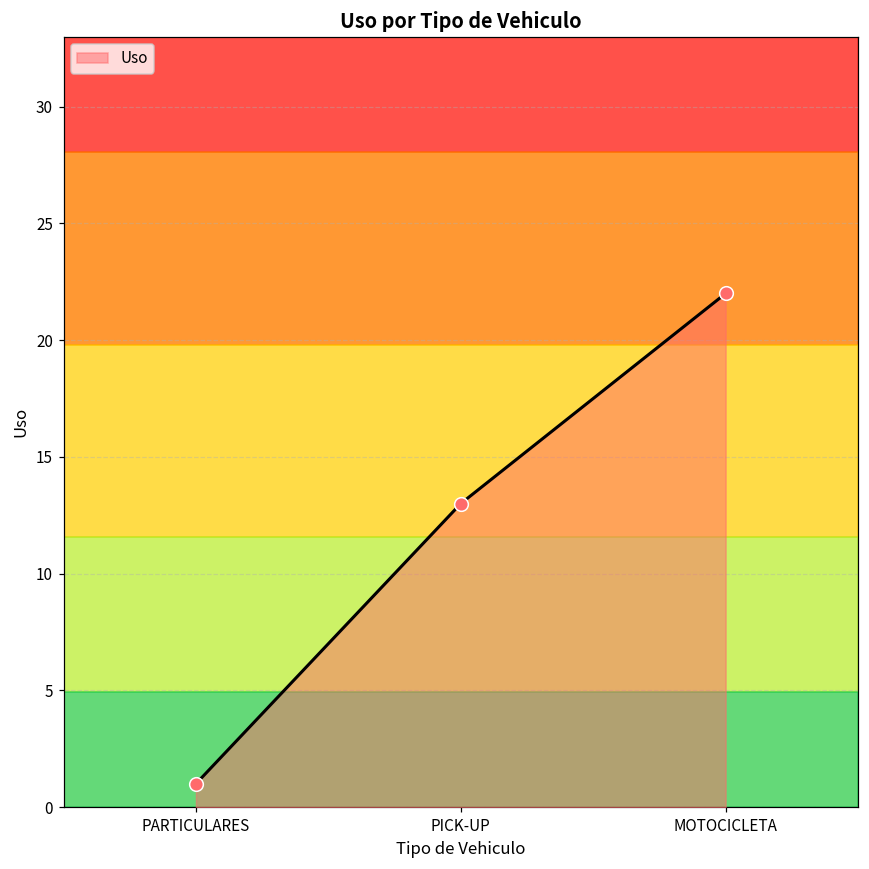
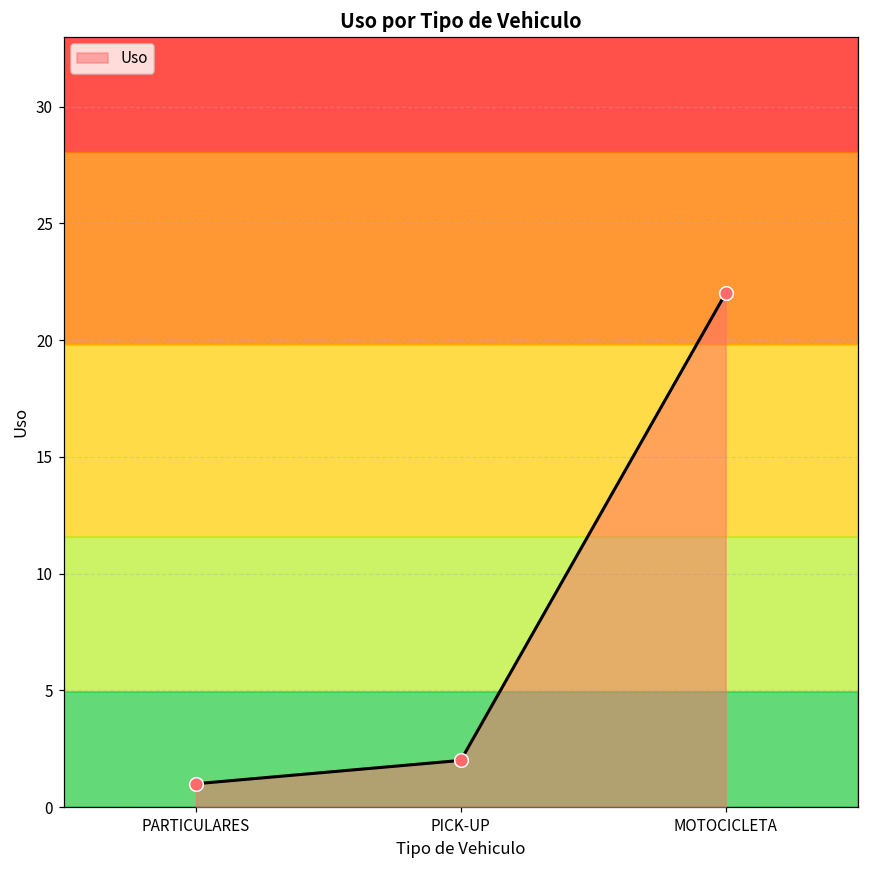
Uso, PICK-UP: 13 -> 2
